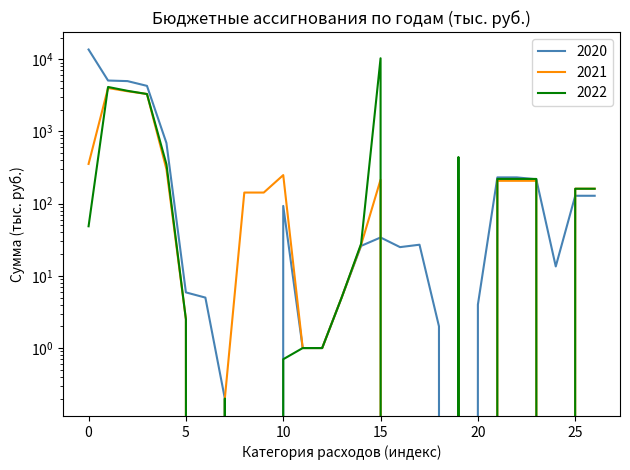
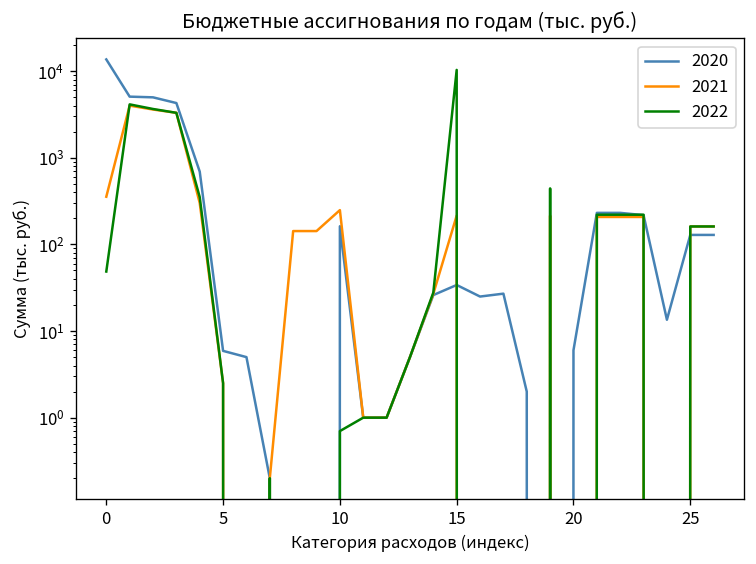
2020, 10: 90 -> 160
2020, 20: 4 -> 6
